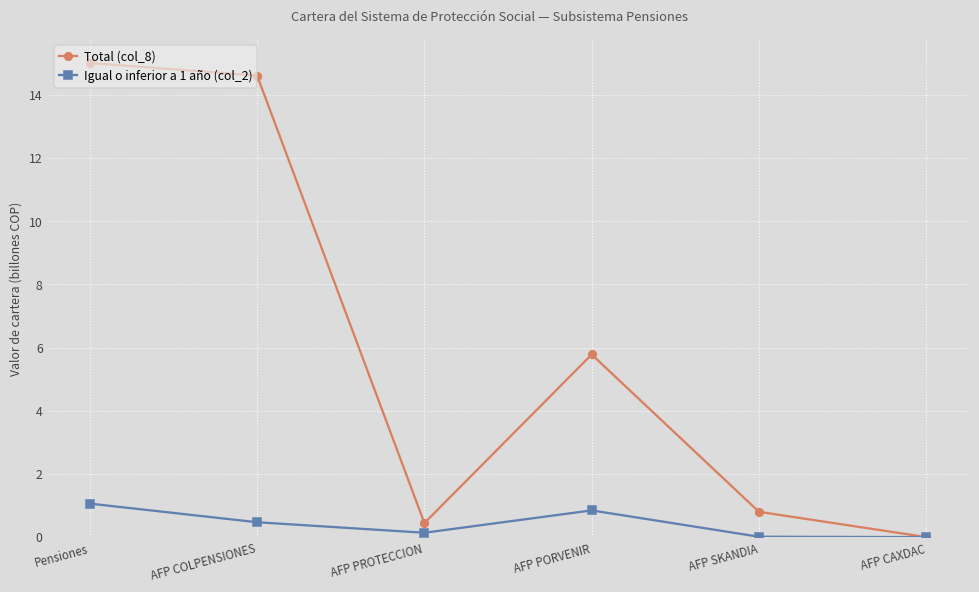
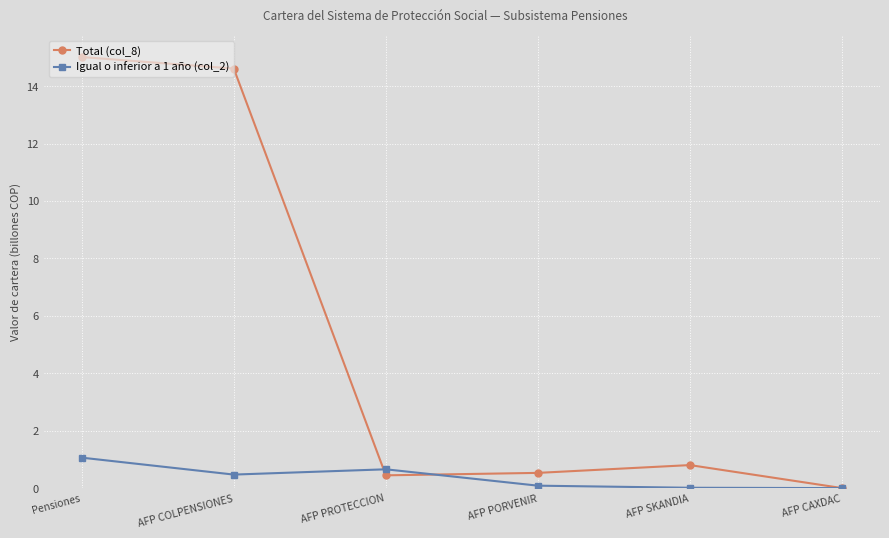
Igual o inferior a 1 año (col_2), AFP PROTECCION: 0.1 -> 0.7
Total (col_8), AFP PORVENIR: 5.8 -> 0.5
Igual o inferior a 1 año (col_2), AFP PORVENIR: 0.8 -> 0.1
